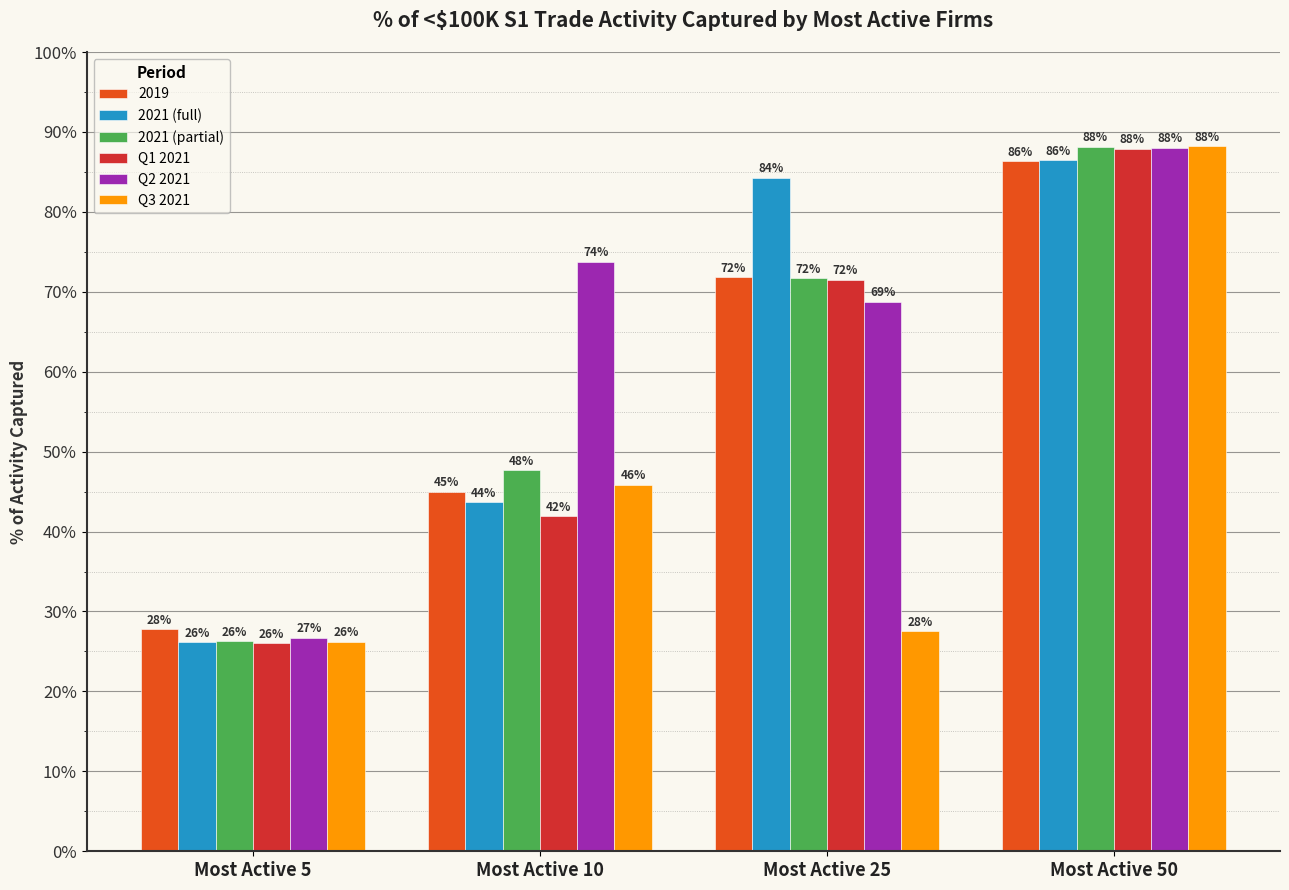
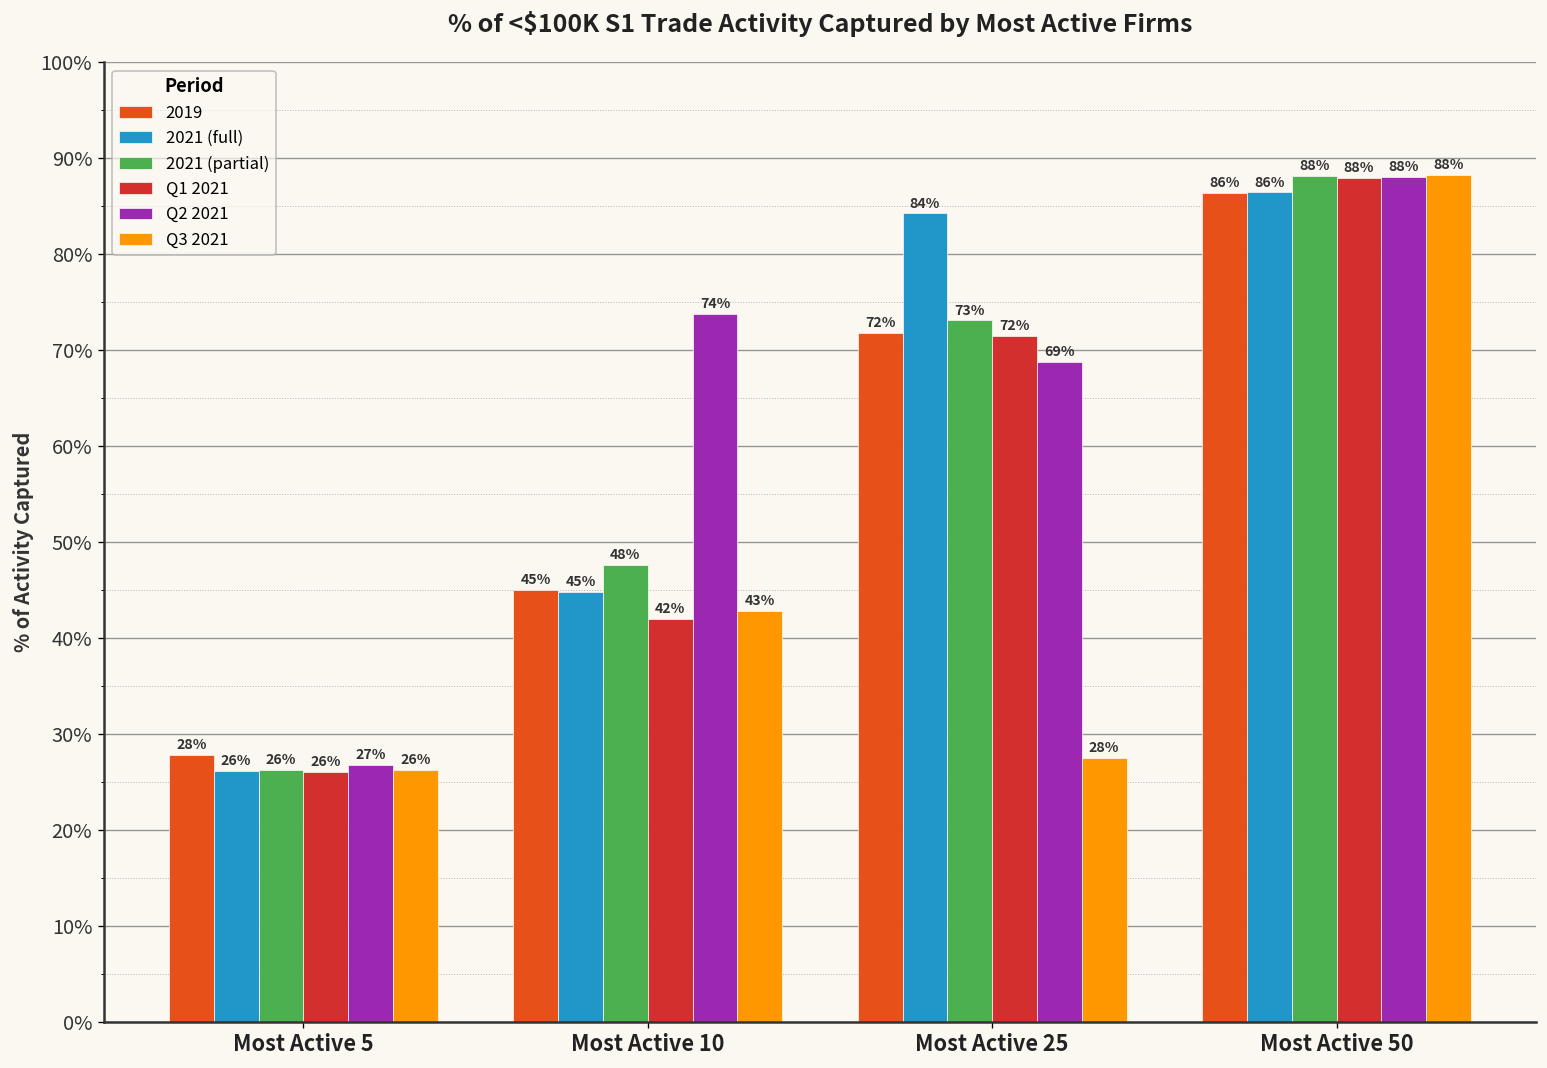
2021 (full), Most Active 10: 44% -> 45%
Q3 2021, Most Active 10: 46% -> 43%
2021 (partial), Most Active 25: 72% -> 73%
